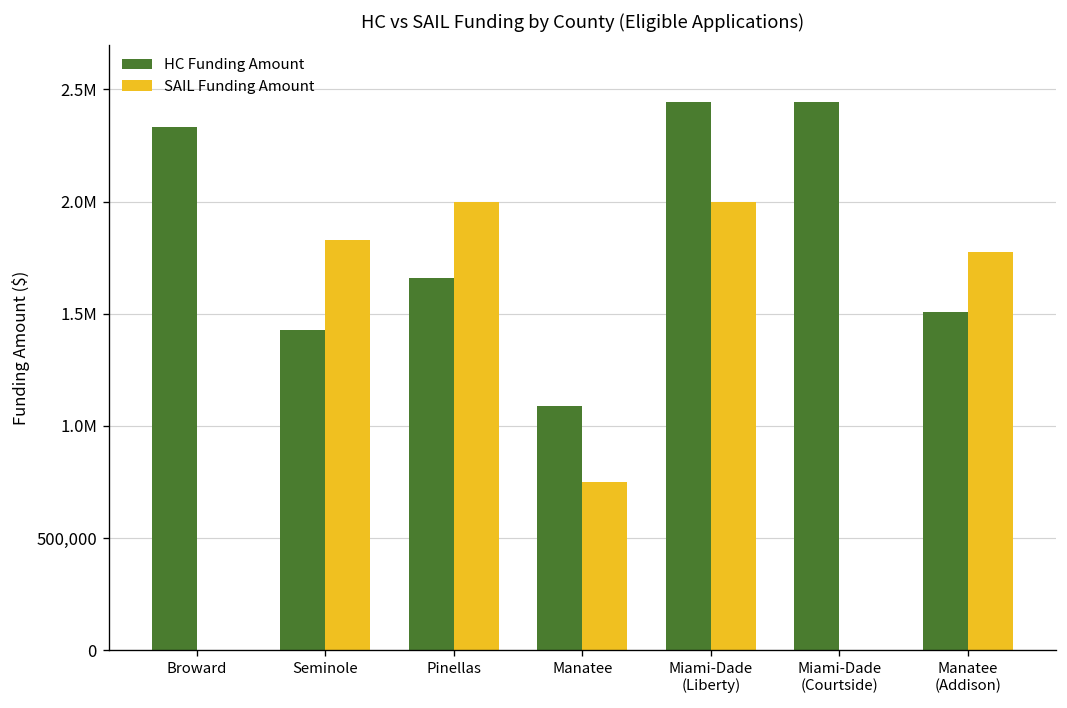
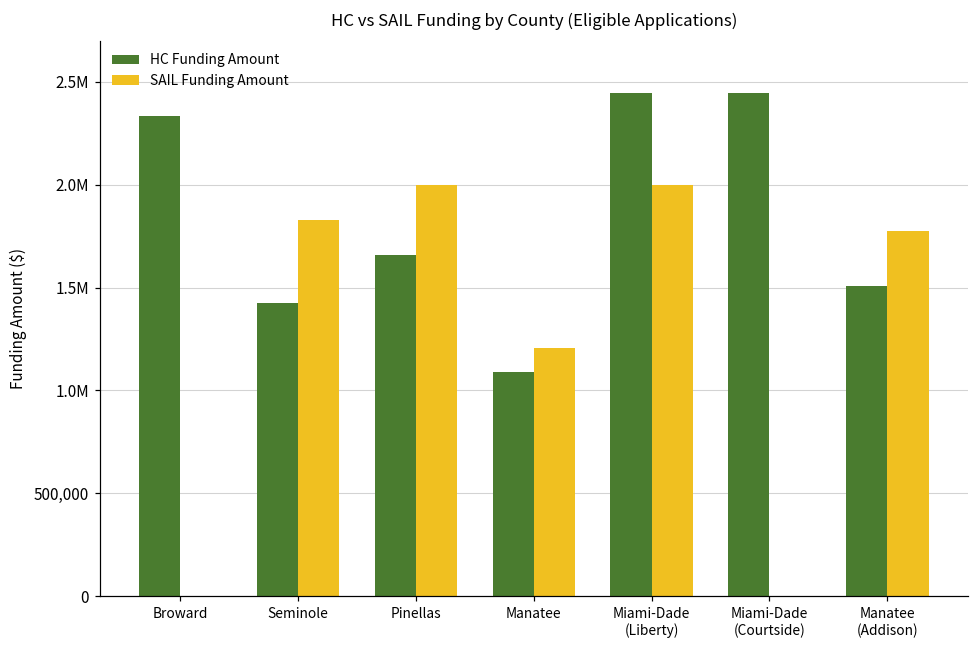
SAIL Funding Amount, Manatee: 750,000 -> 1,210,000
